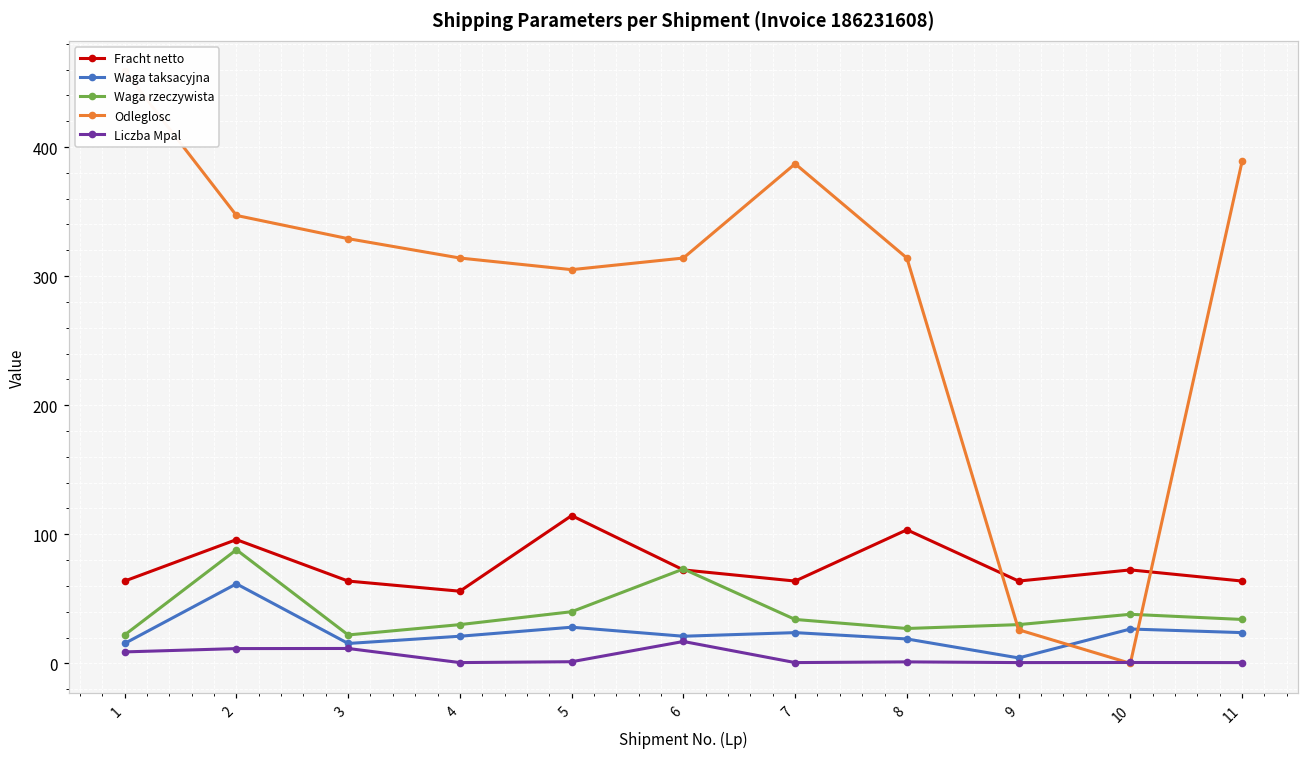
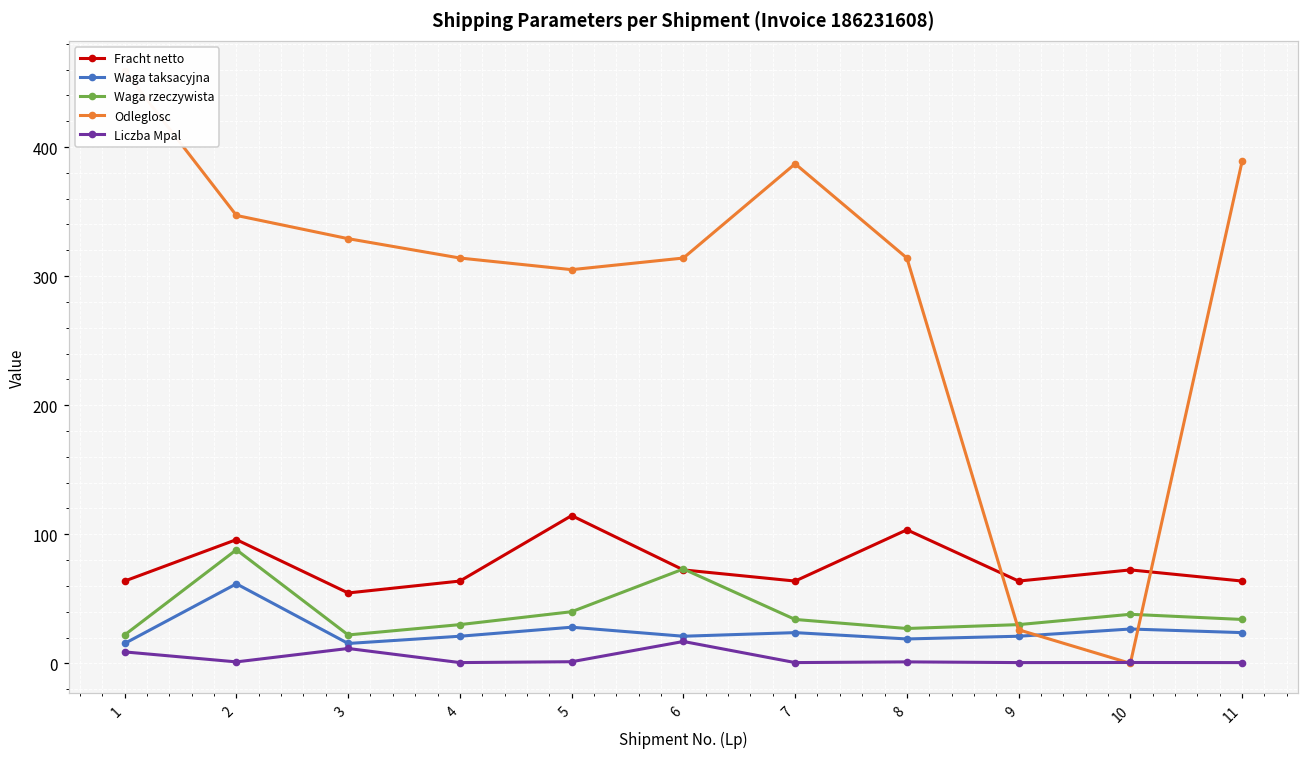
Liczba Mpal, 2: 11 -> 1
Fracht netto, 3: 64 -> 55
Fracht netto, 4: 56 -> 64
Waga taksacyjna, 9: 4 -> 21
